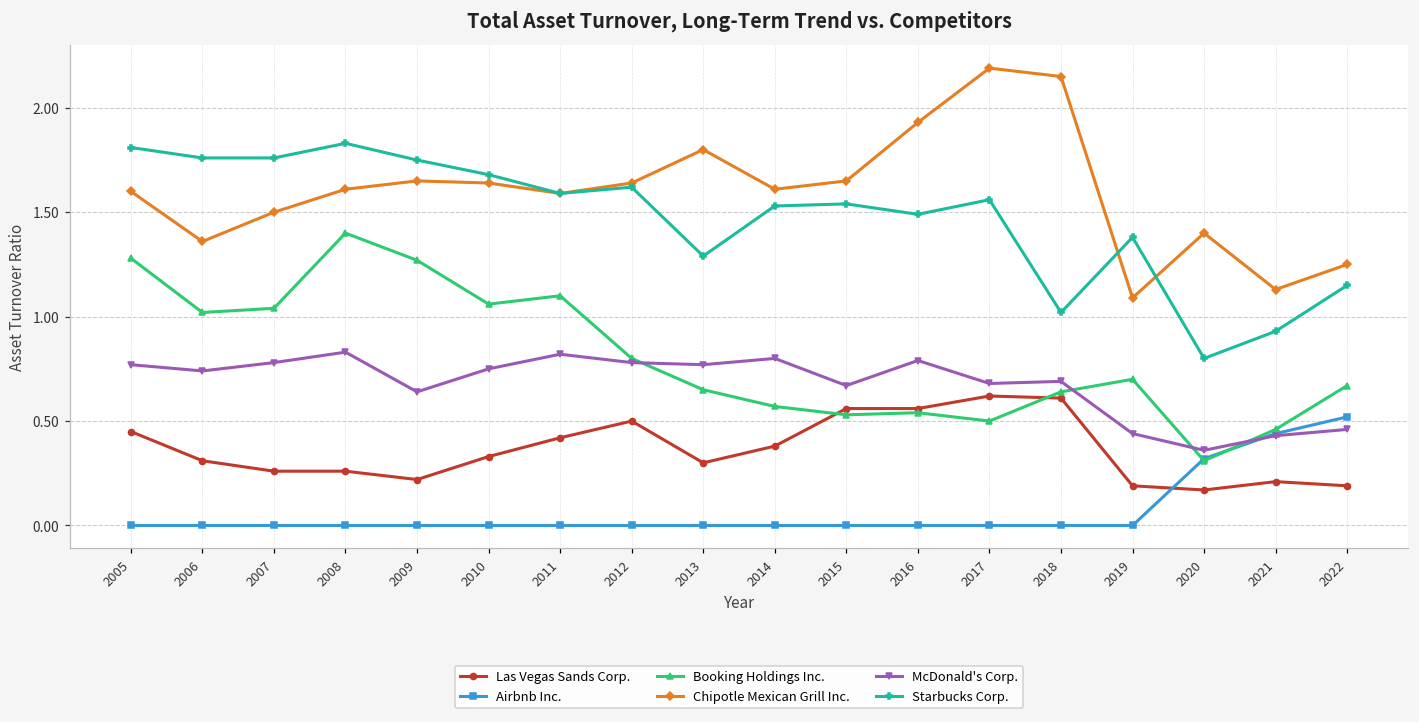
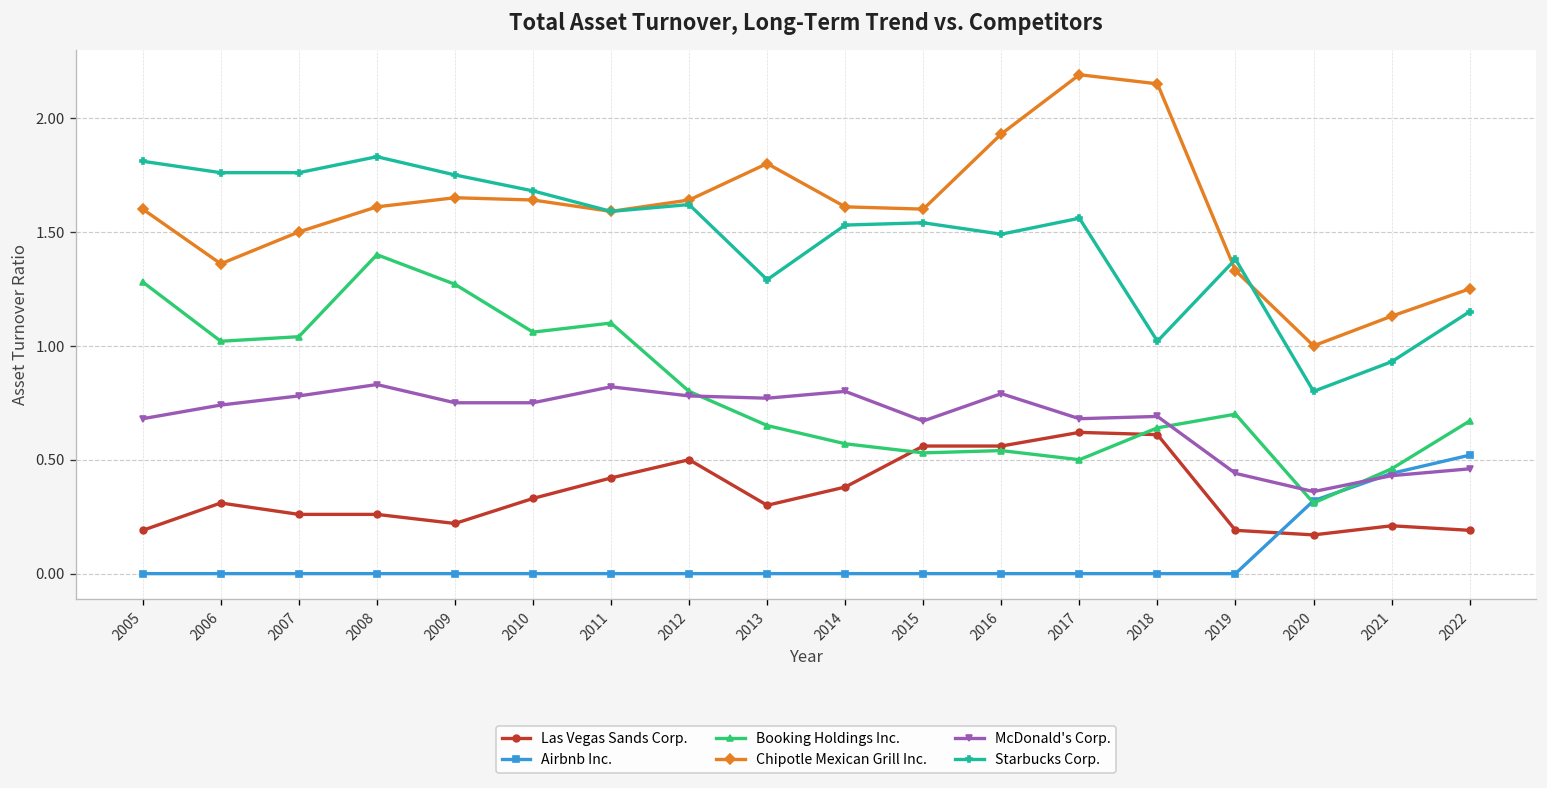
Las Vegas Sands Corp., 2005: 0.45 -> 0.19
McDonald's Corp., 2005: 0.77 -> 0.68
McDonald's Corp., 2009: 0.64 -> 0.75
Chipotle Mexican Grill Inc., 2015: 1.65 -> 1.60
Chipotle Mexican Grill Inc., 2019: 1.09 -> 1.33
Chipotle Mexican Grill Inc., 2020: 1.4 -> 1.0
